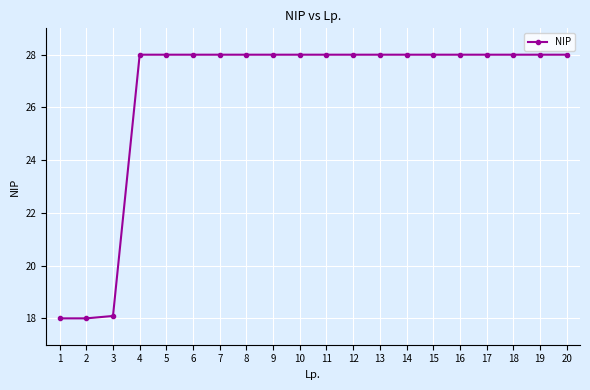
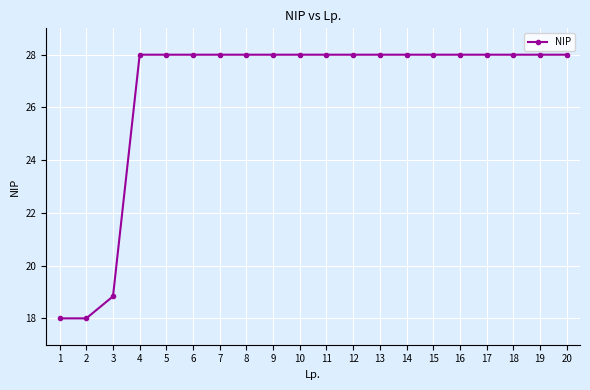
3: 18.1 -> 18.8
